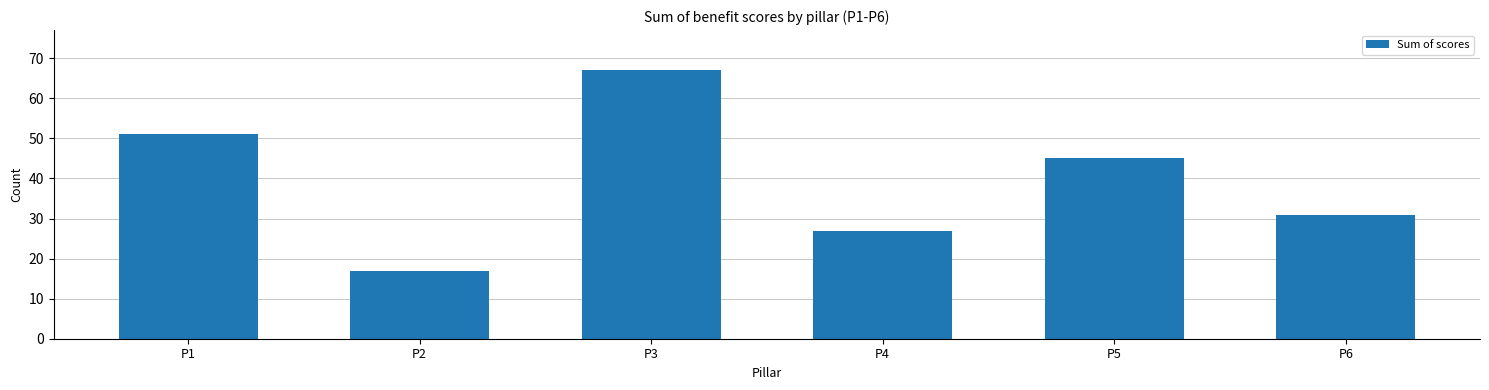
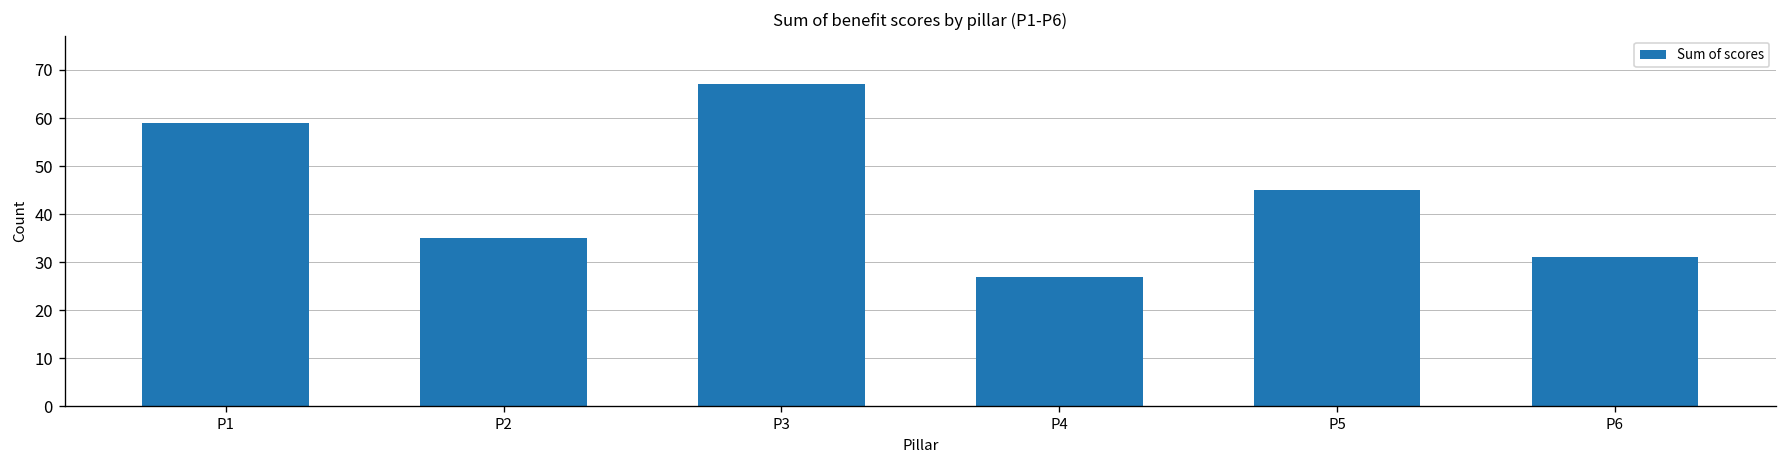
P1: 51 -> 59
P2: 17 -> 35
